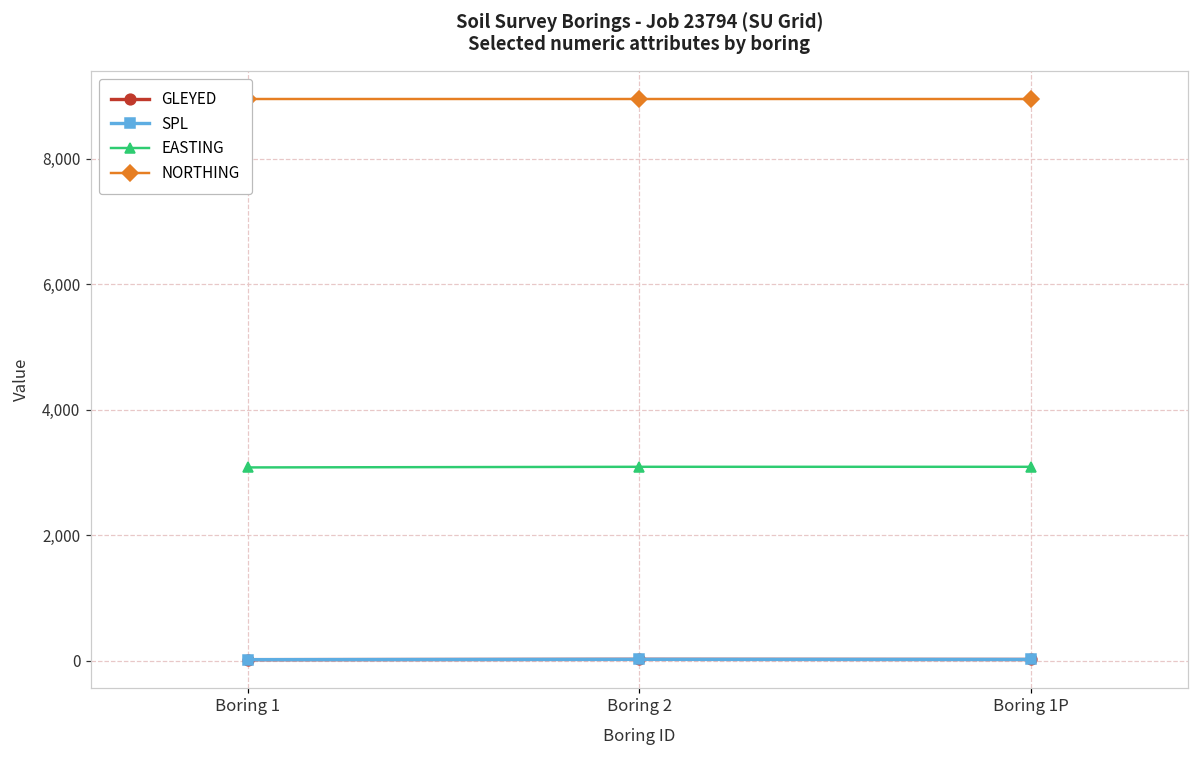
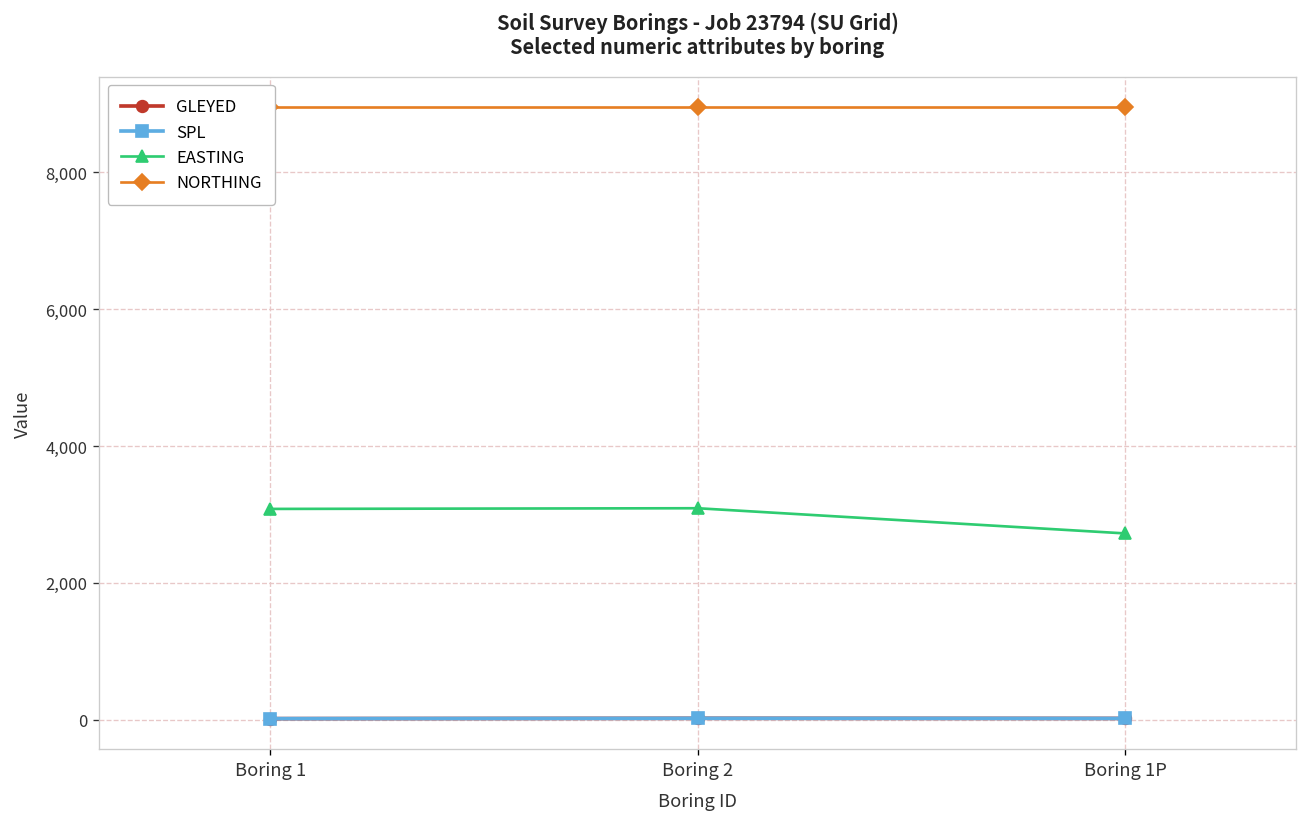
EASTING, Boring 1P: 3,100 -> 2,700
